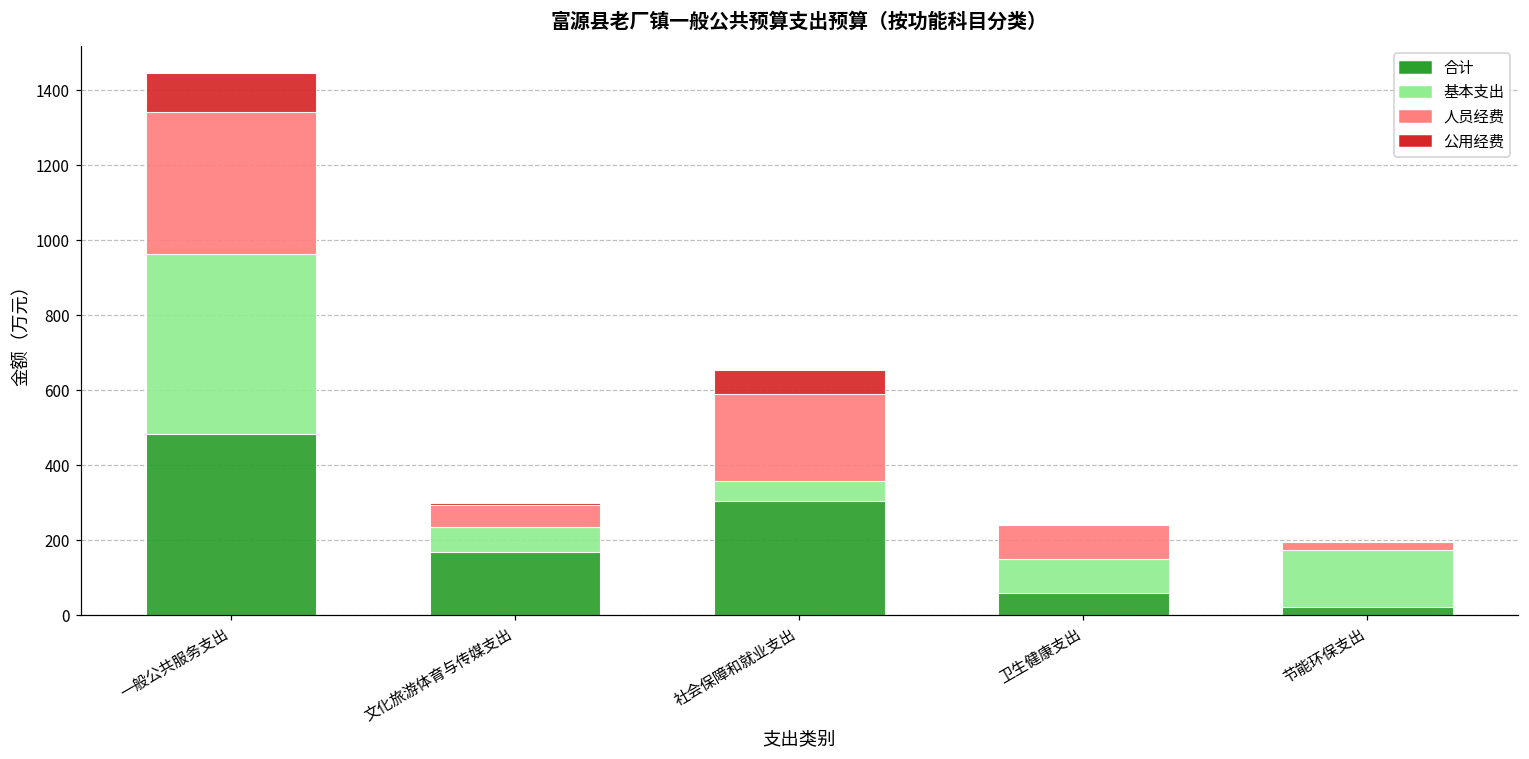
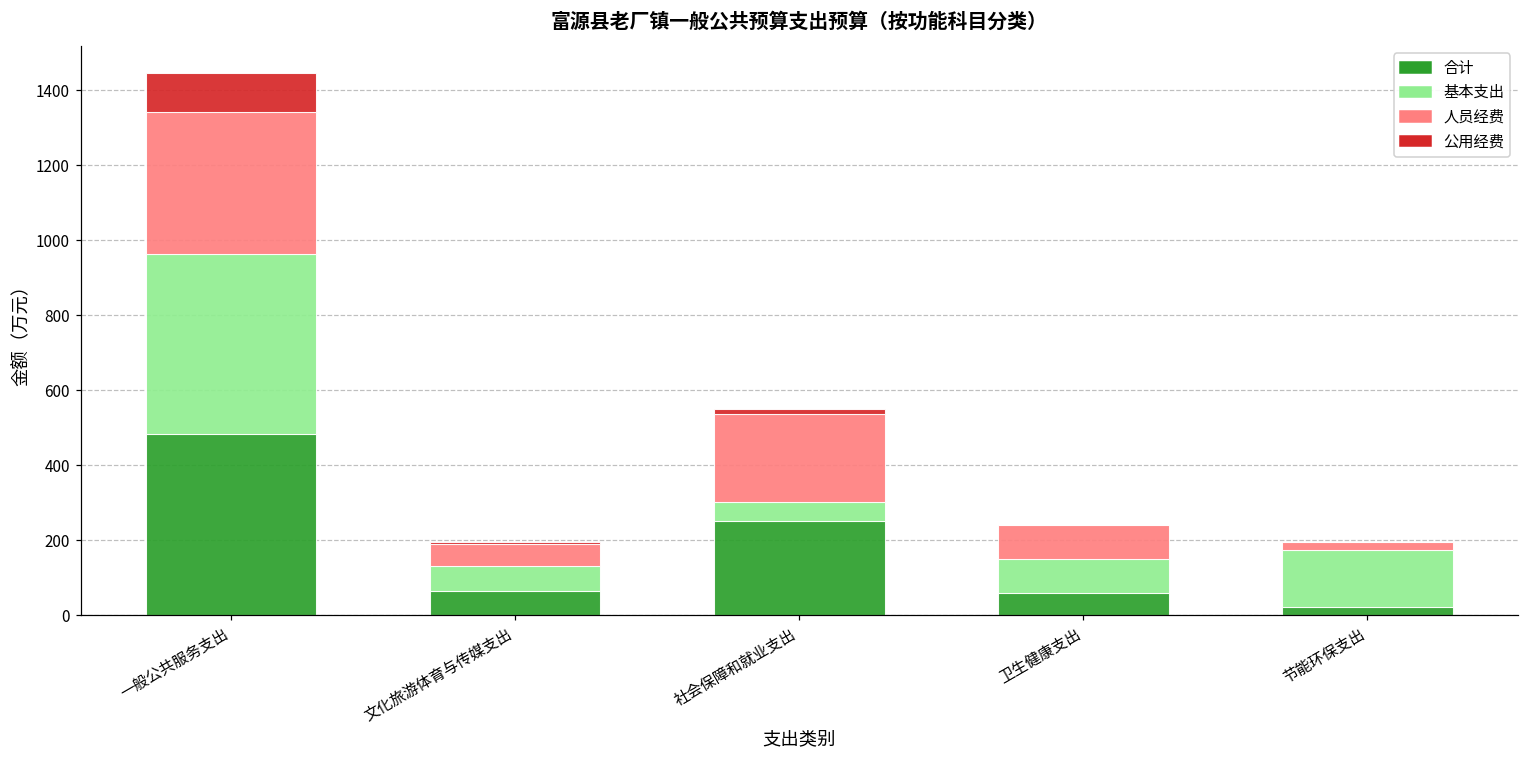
合计, 文化旅游体育与传媒支出: 170 -> 70
合计, 社会保障和就业支出: 300 -> 250
公用经费, 社会保障和就业支出: 60 -> 10
